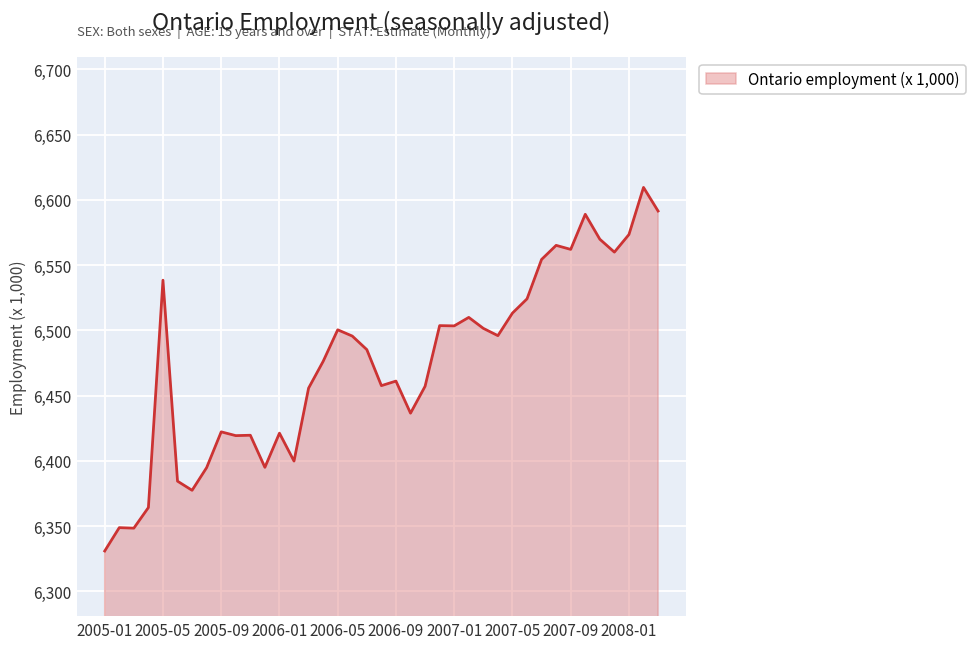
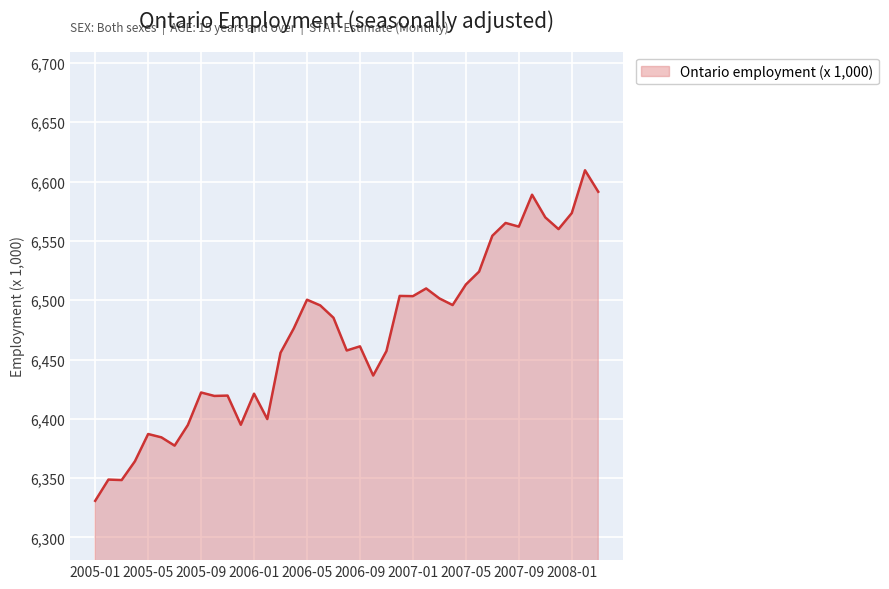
2005-05: 6,538 -> 6,387
